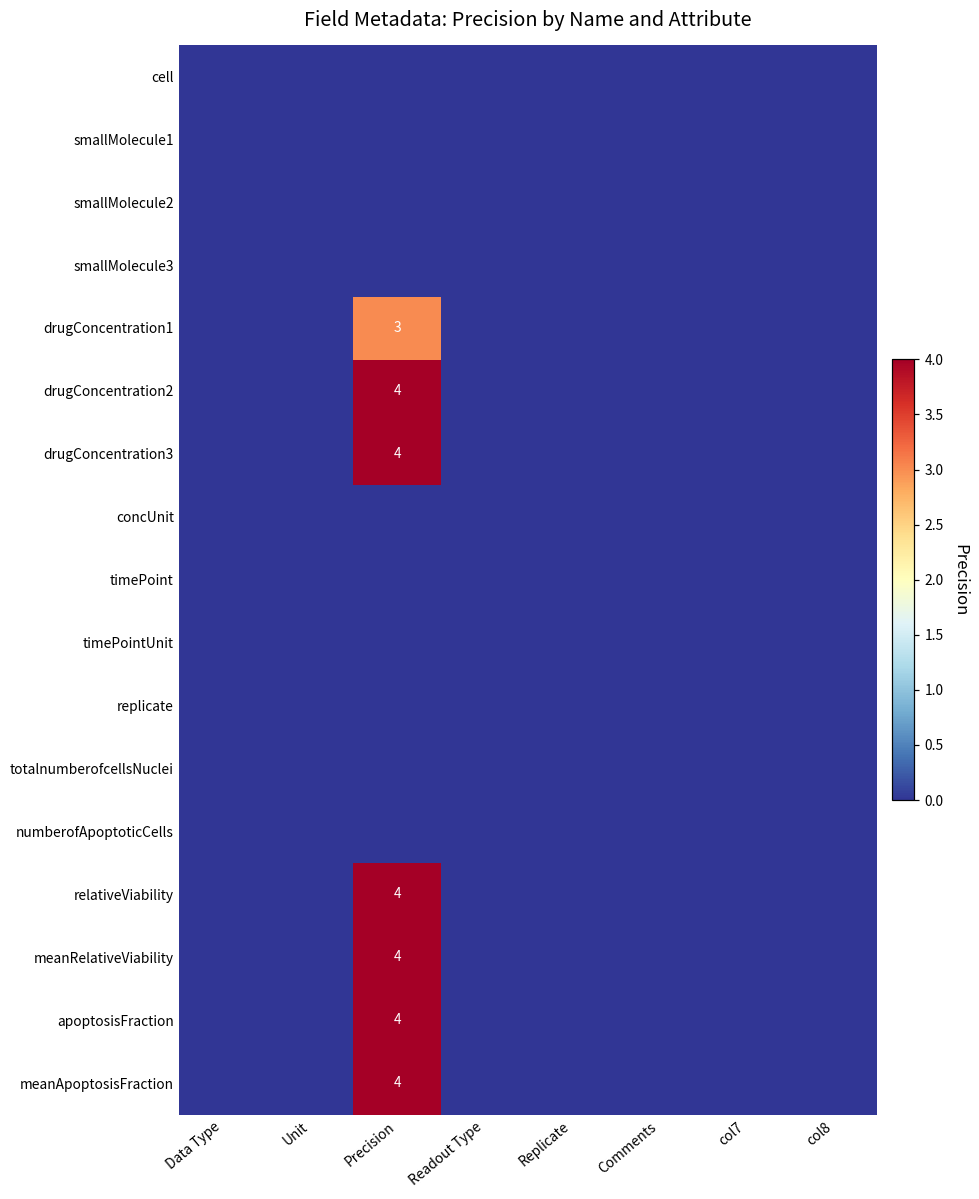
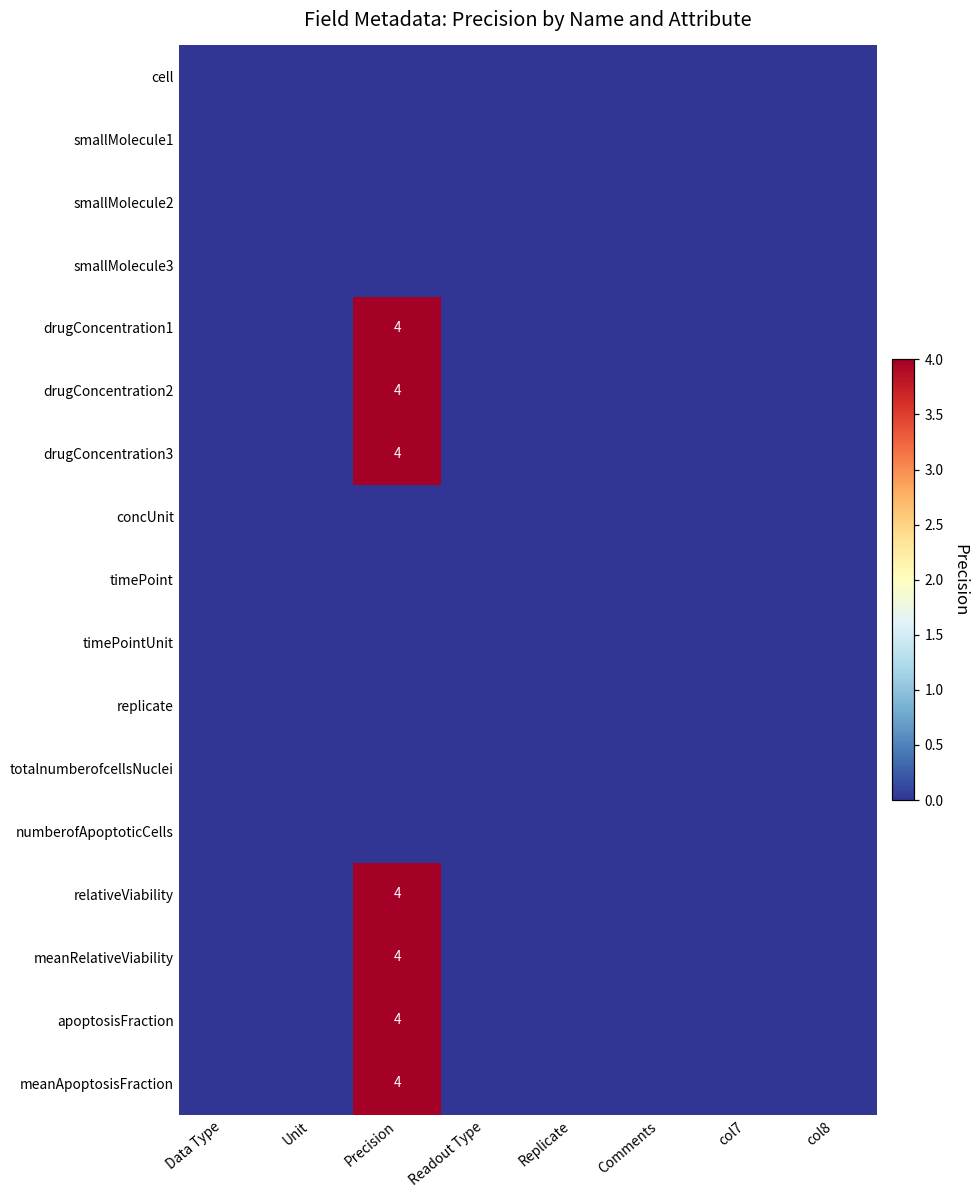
drugConcentration1, Precision: 3 -> 4
